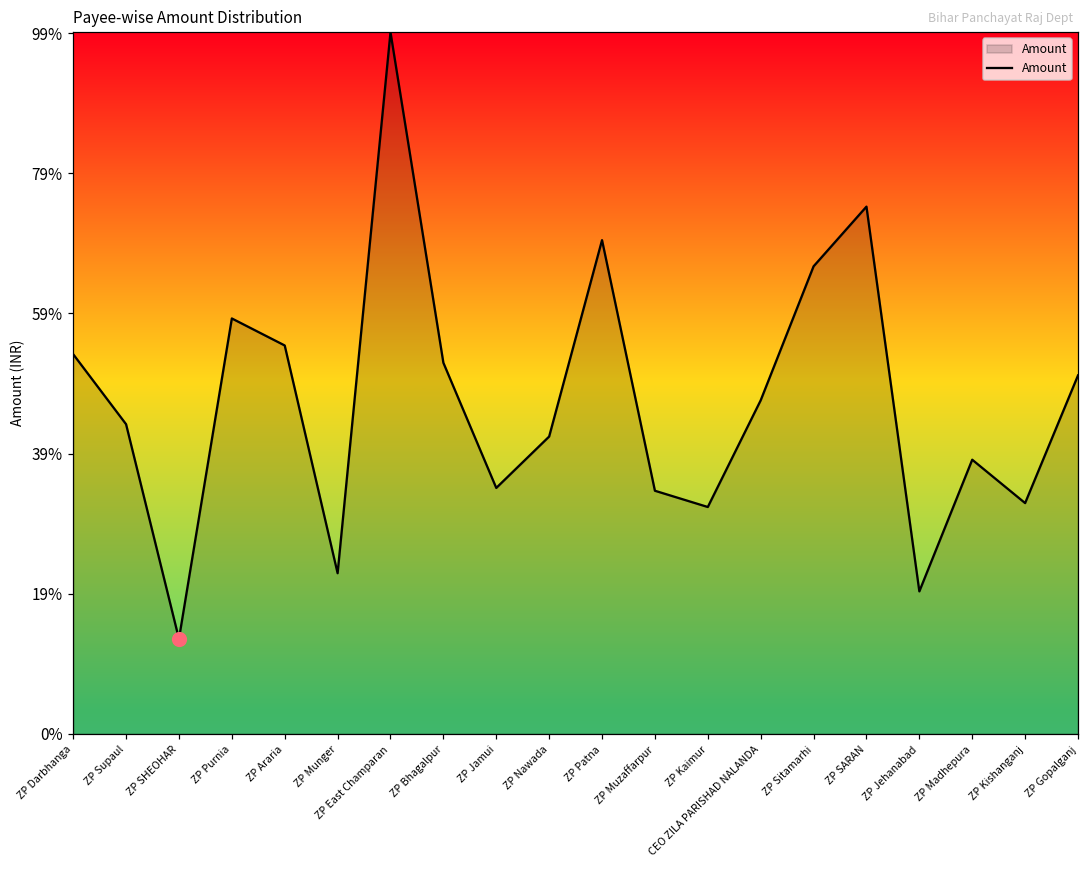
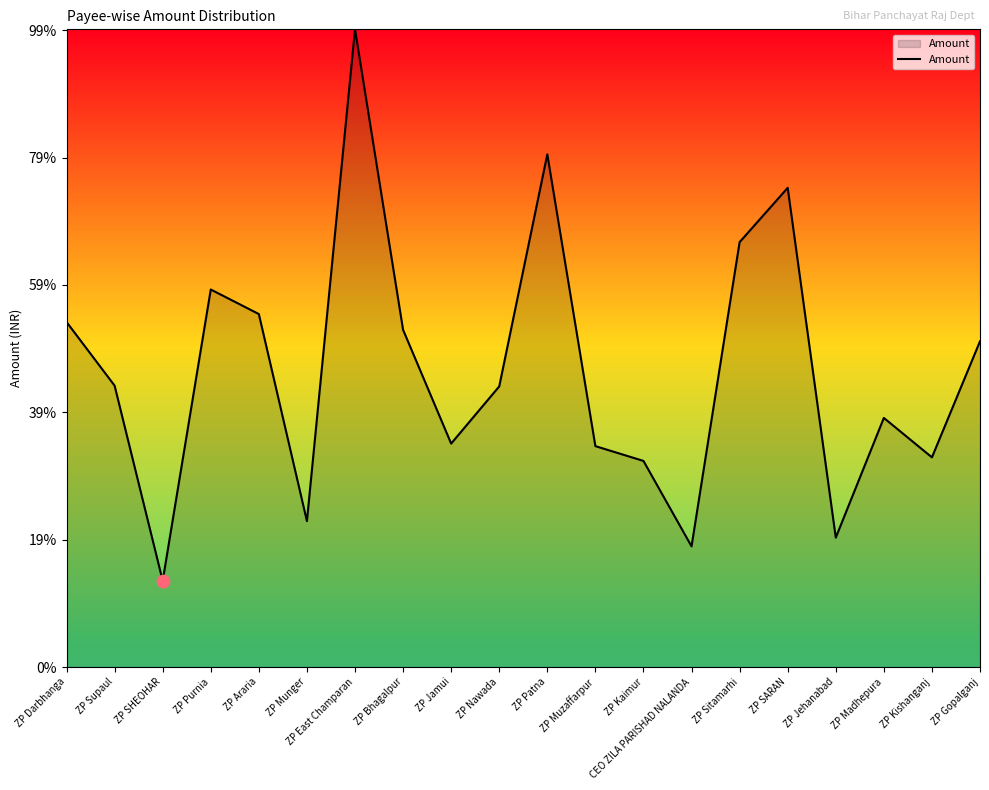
Amount, ZP Nawada: 42% -> 44%
Amount, ZP Patna: 70% -> 80%
Amount, CEO ZILA PARISHAD NALANDA: 47% -> 19%
